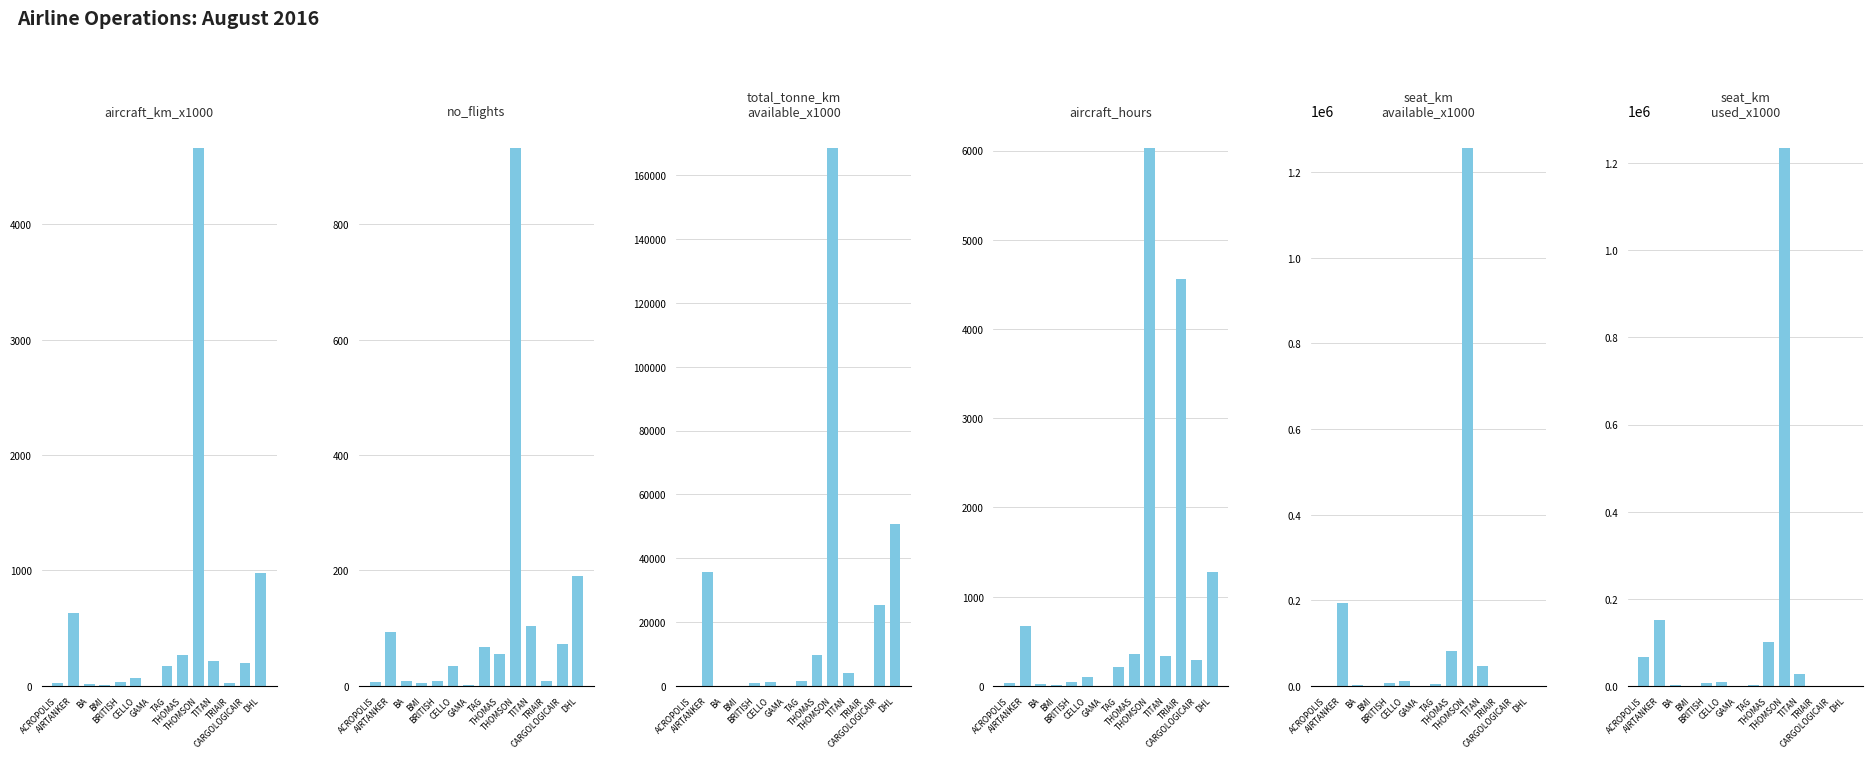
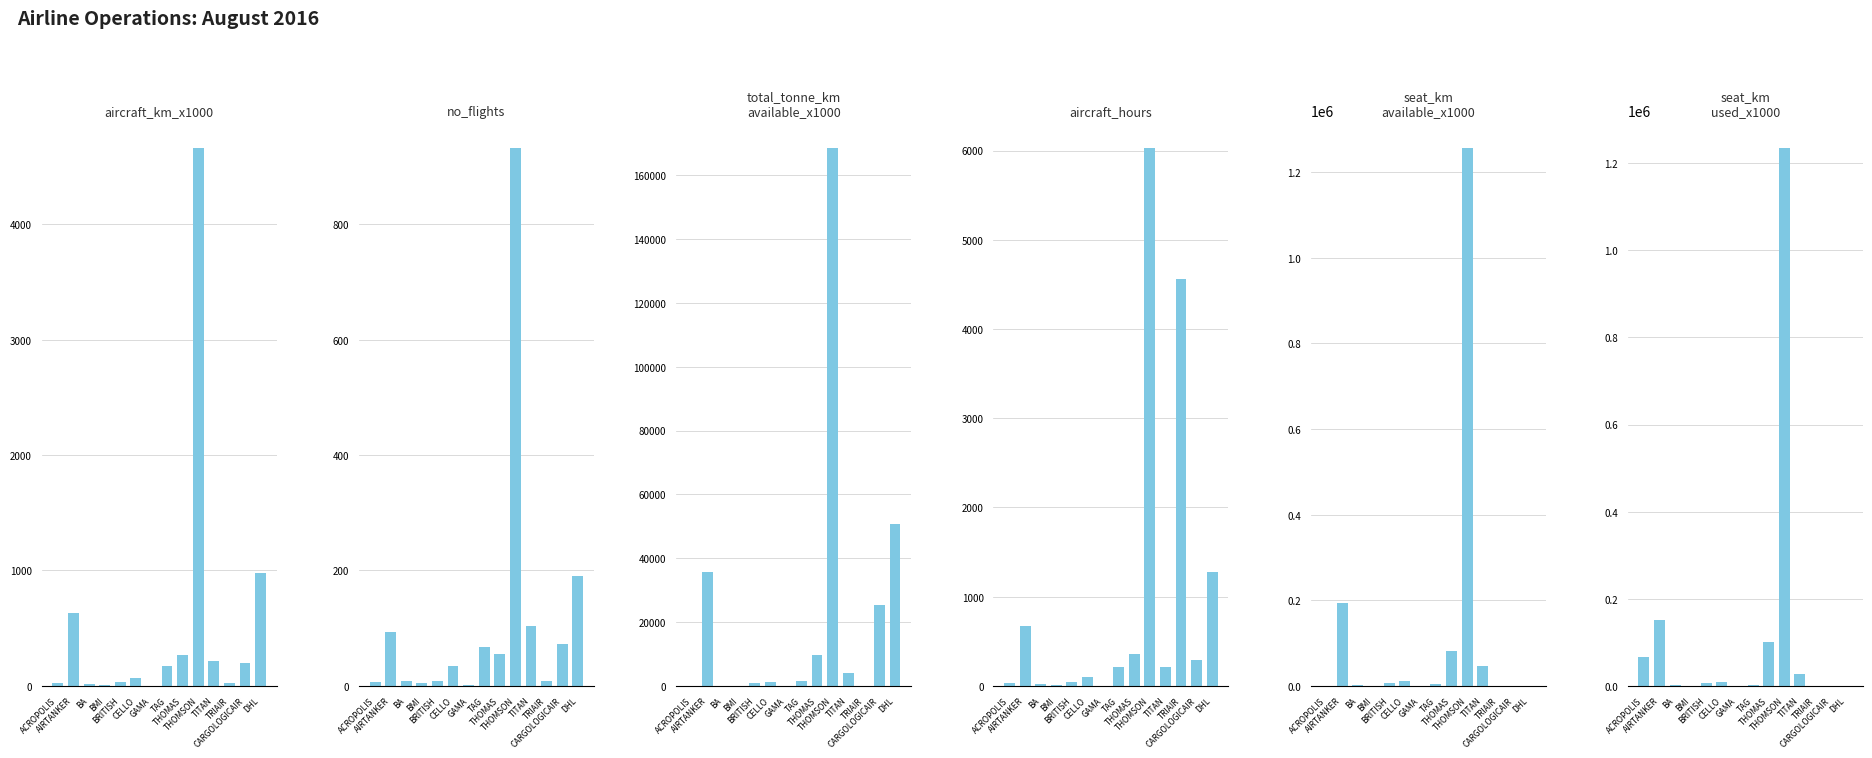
aircraft_hours, TITAN: 300 -> 200
